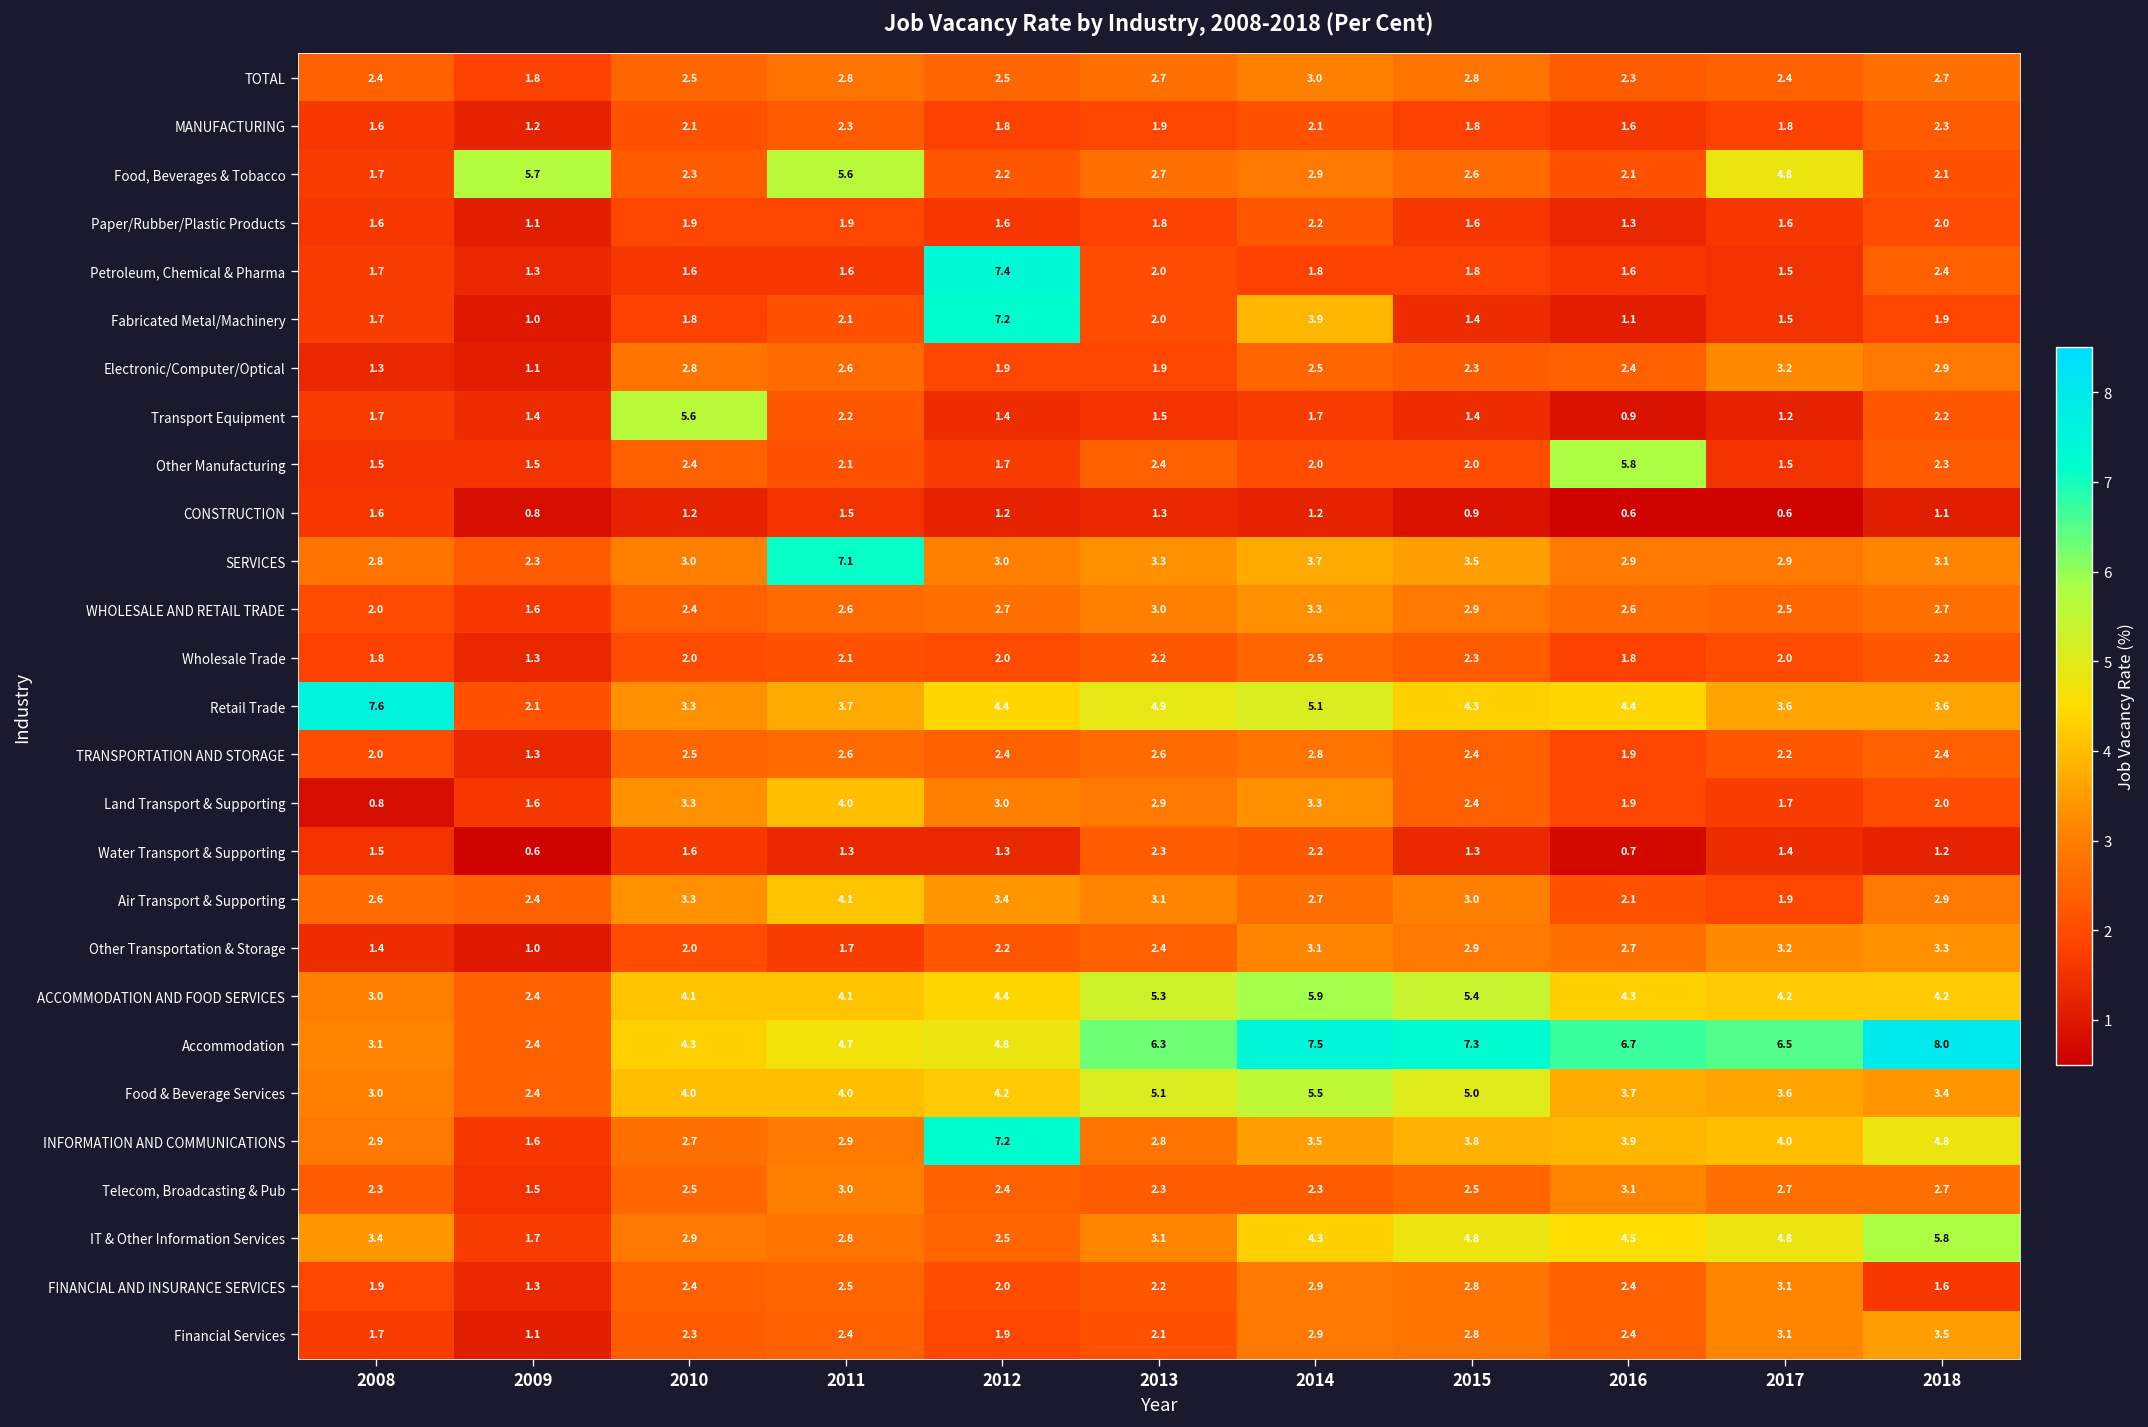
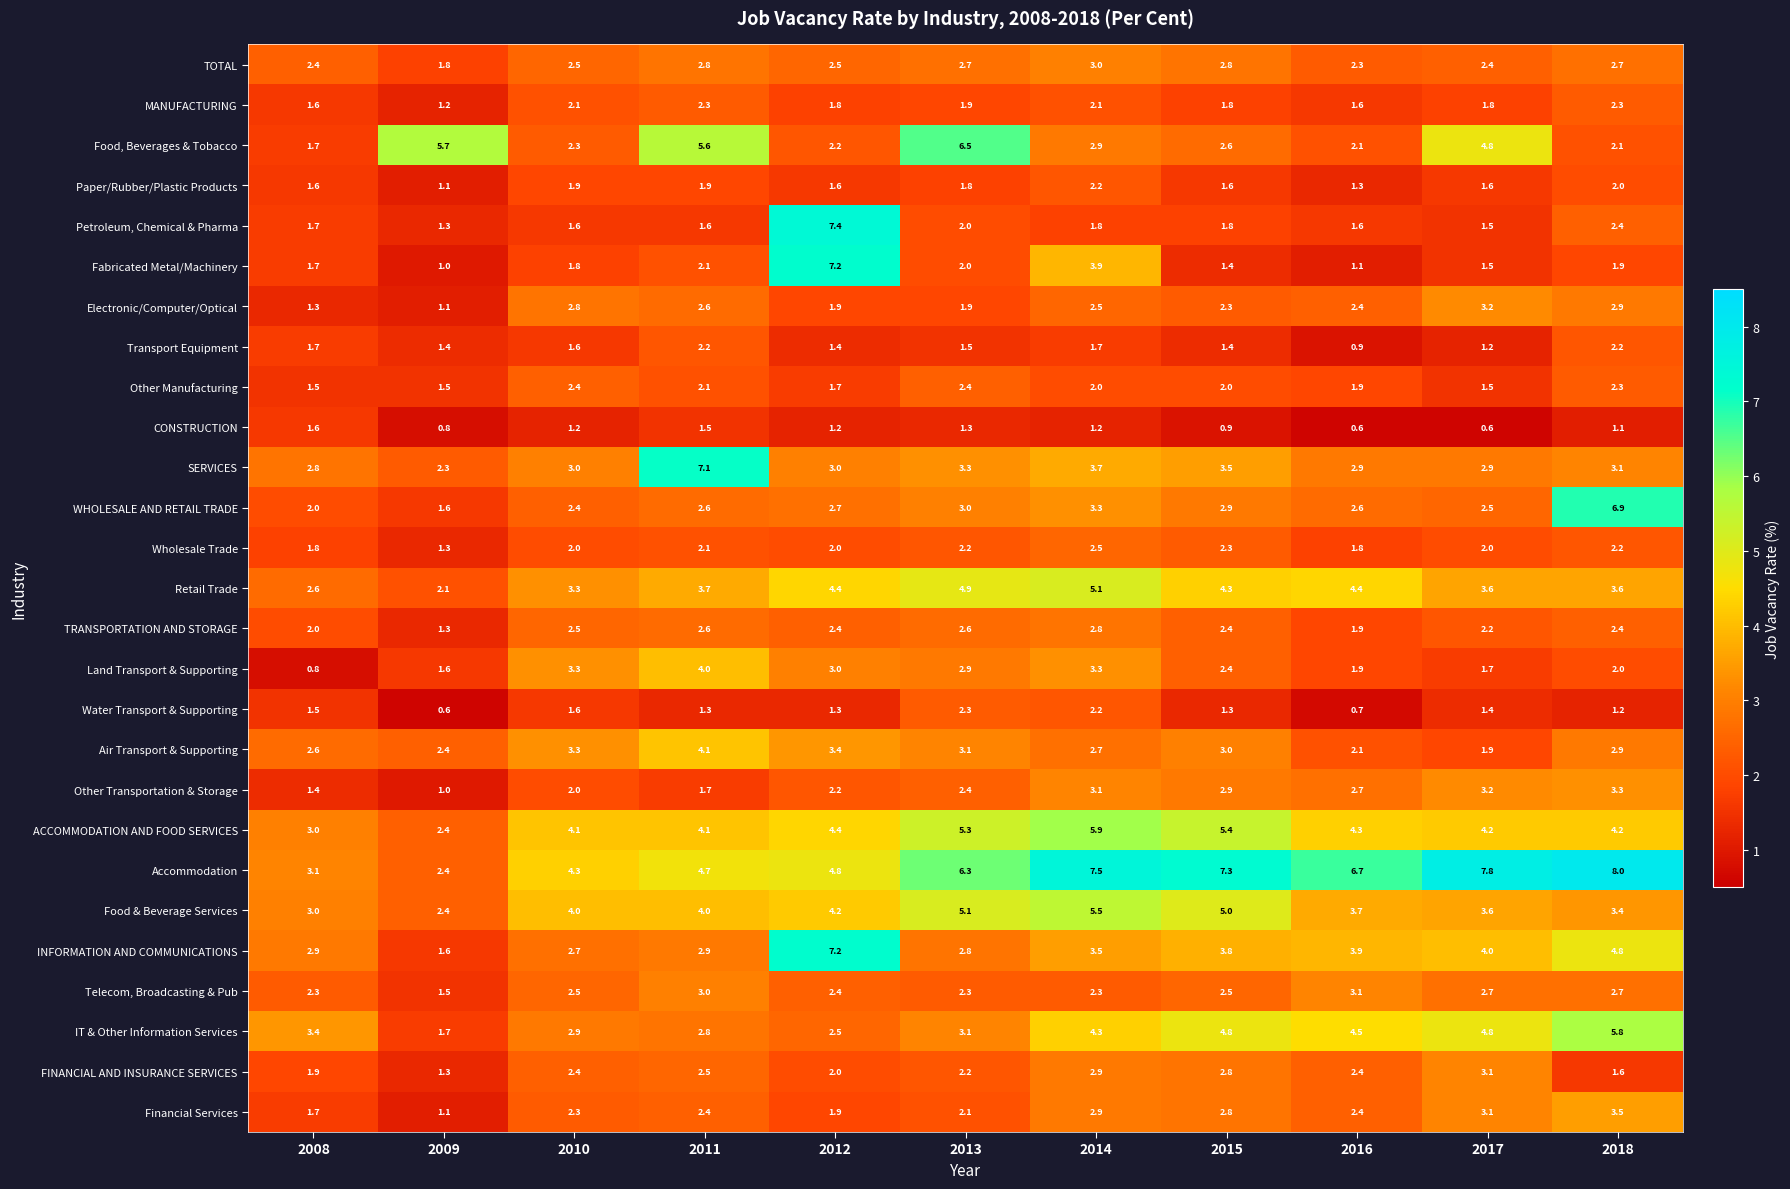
Food, Beverages & Tobacco, 2013: 2.7 -> 6.5
Transport Equipment, 2010: 5.6 -> 1.6
Other Manufacturing, 2016: 5.8 -> 1.9
WHOLESALE AND RETAIL TRADE, 2018: 2.7 -> 6.9
Retail Trade, 2008: 7.6 -> 2.6
Accommodation, 2017: 6.5 -> 7.8
